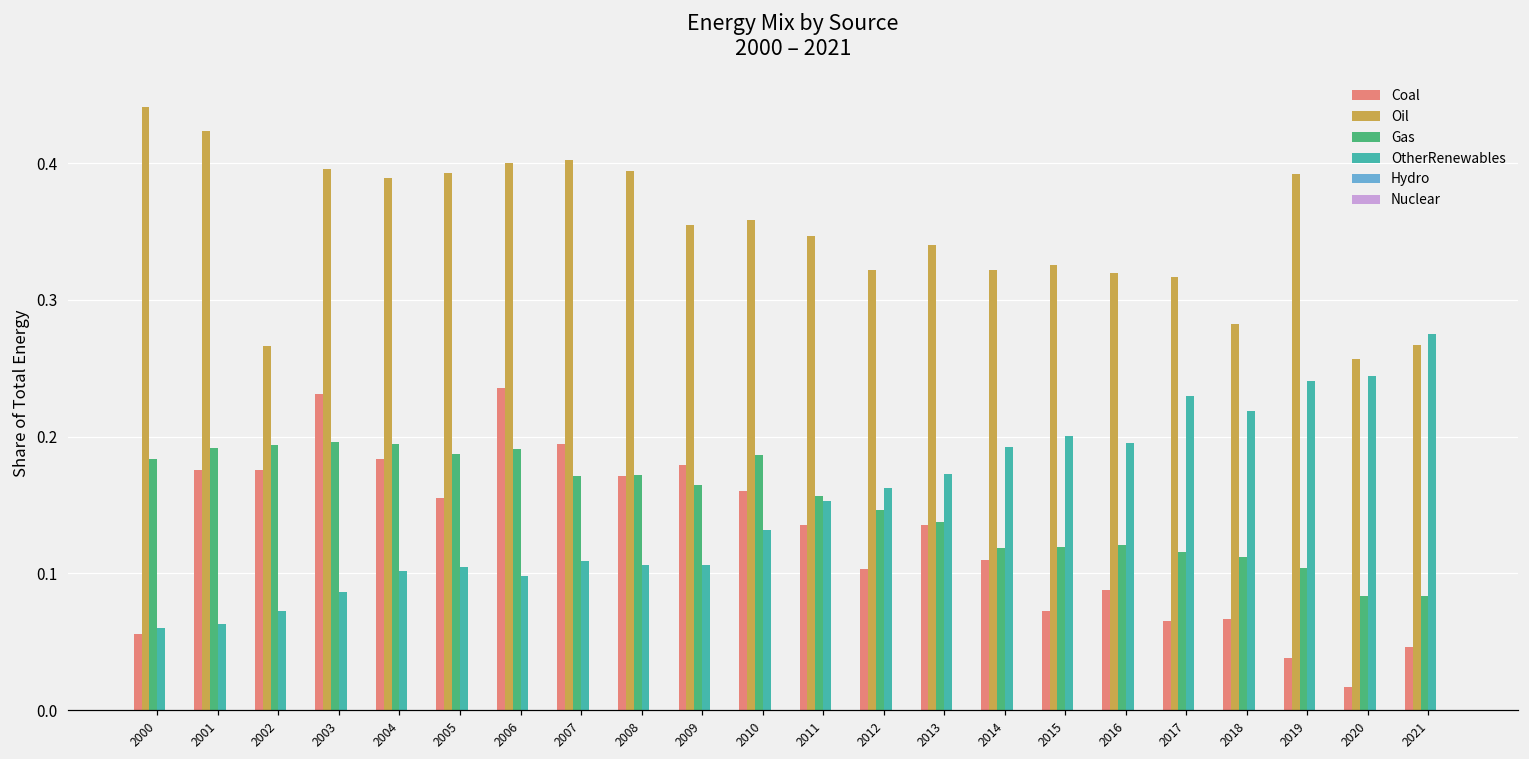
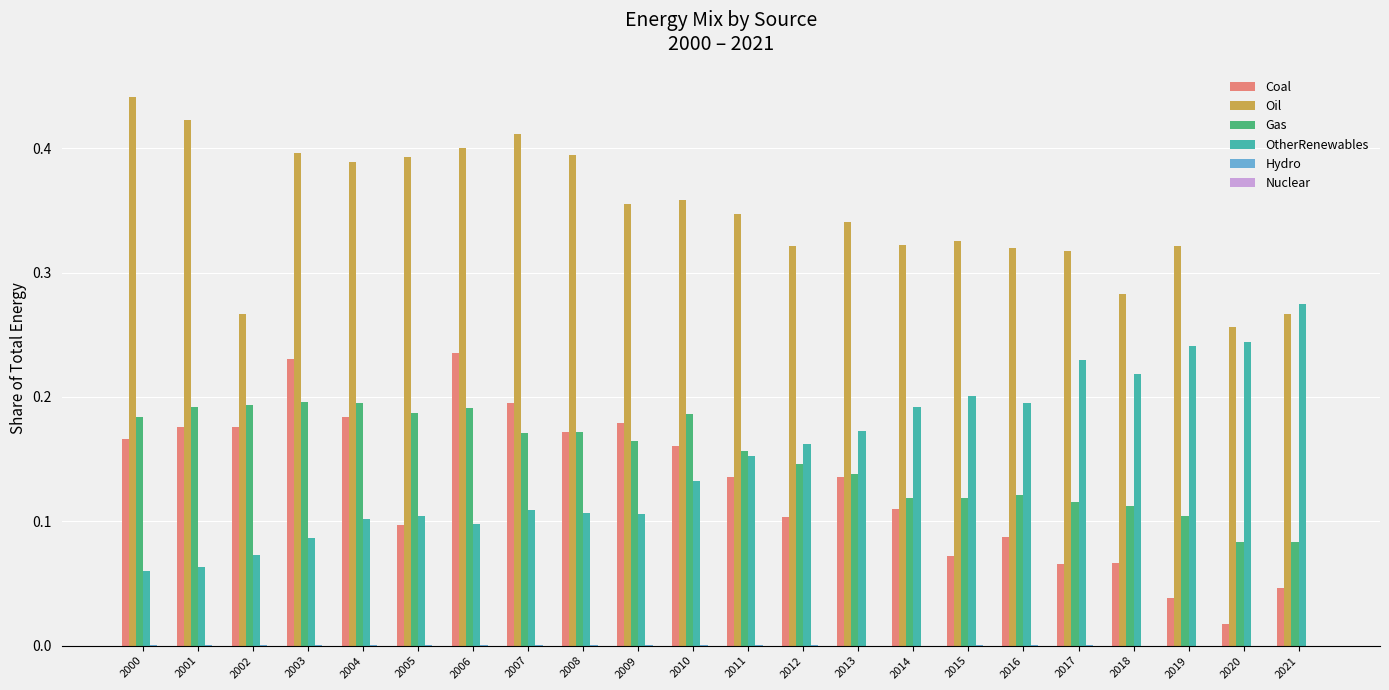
Coal, 2000: 0.056 -> 0.166
Coal, 2005: 0.155 -> 0.097
Oil, 2007: 0.402 -> 0.412
Oil, 2019: 0.392 -> 0.321
